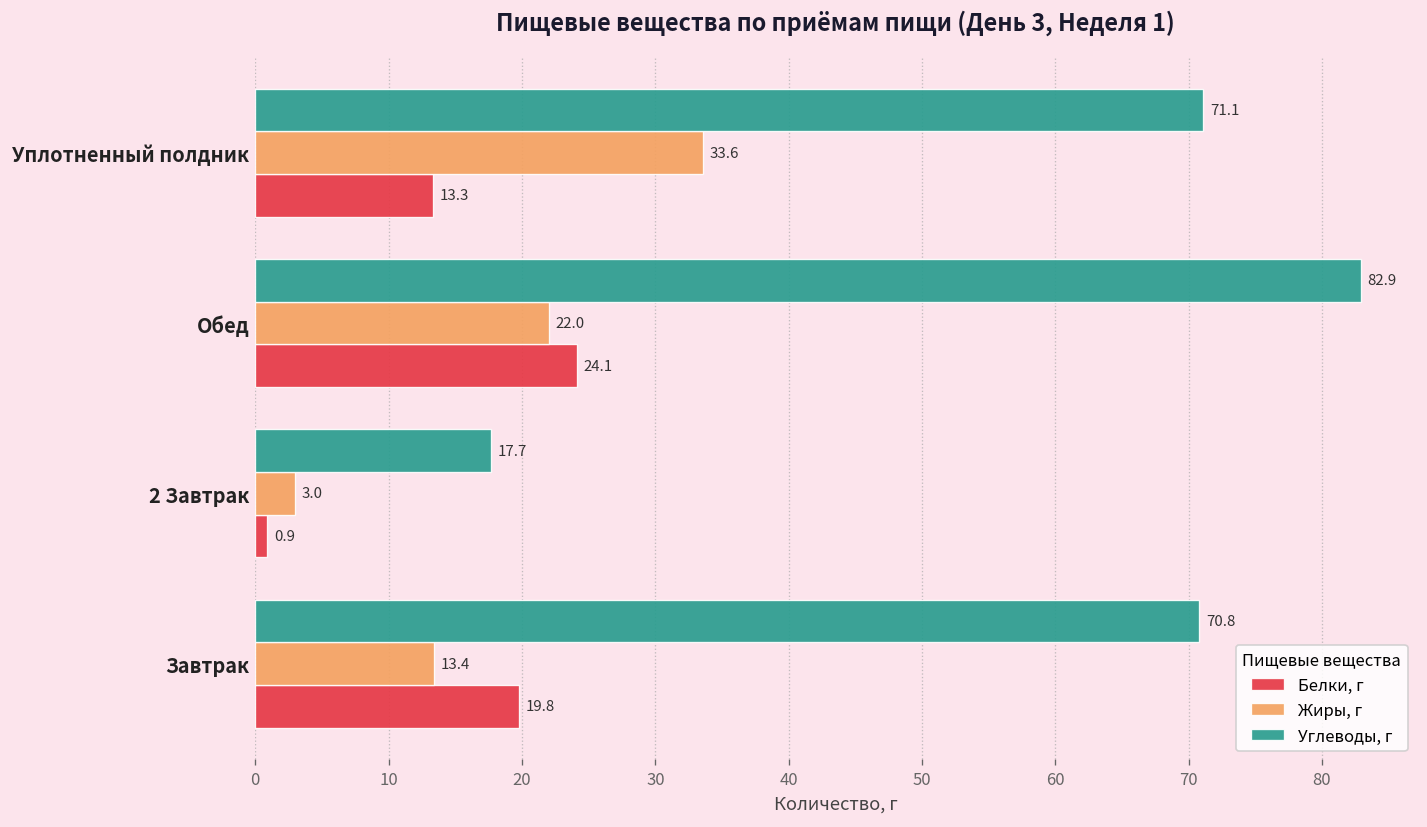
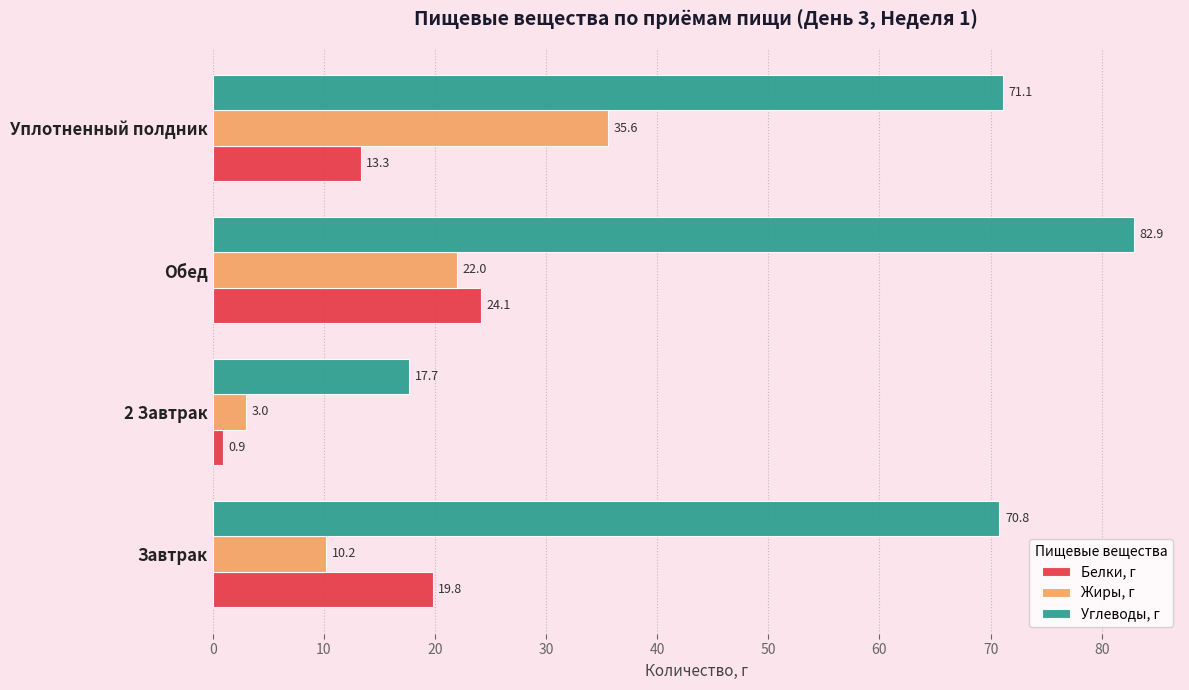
Жиры, г, Уплотненный полдник: 33.6 -> 35.6
Жиры, г, Завтрак: 13.4 -> 10.2
